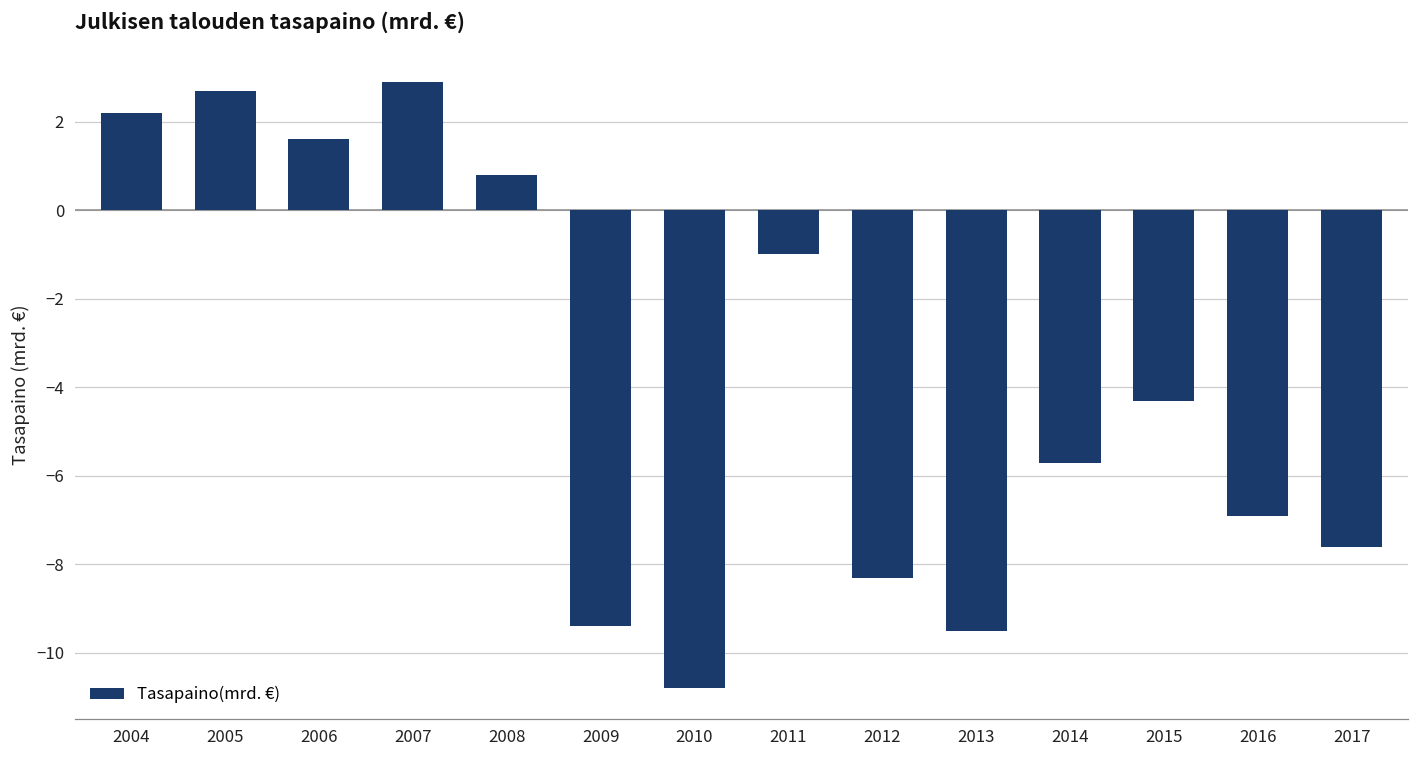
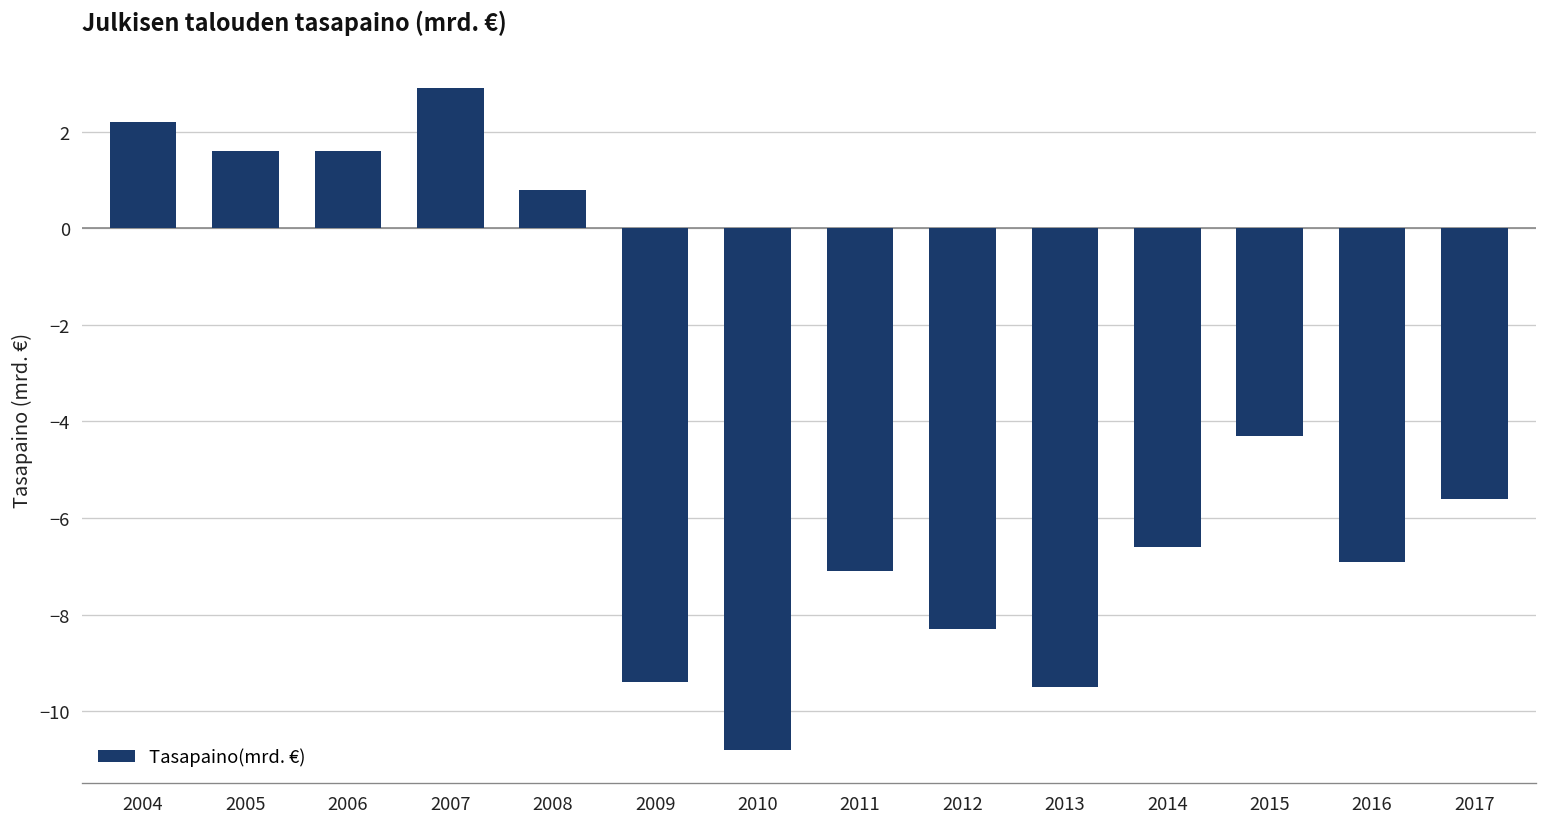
2005: 2.7 -> 1.6
2011: -1.0 -> -7.1
2014: -5.7 -> -6.6
2017: -7.6 -> -5.6
